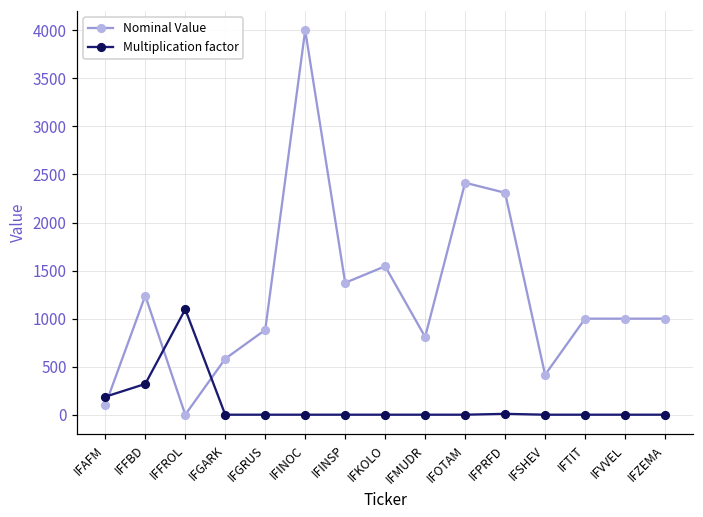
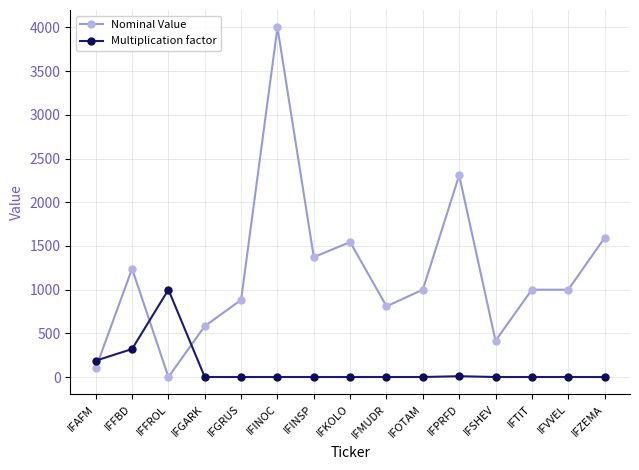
Multiplication factor, IFFROL: 1100 -> 1000
Nominal Value, IFOTAM: 2400 -> 1000
Nominal Value, IFZEMA: 1000 -> 1600
